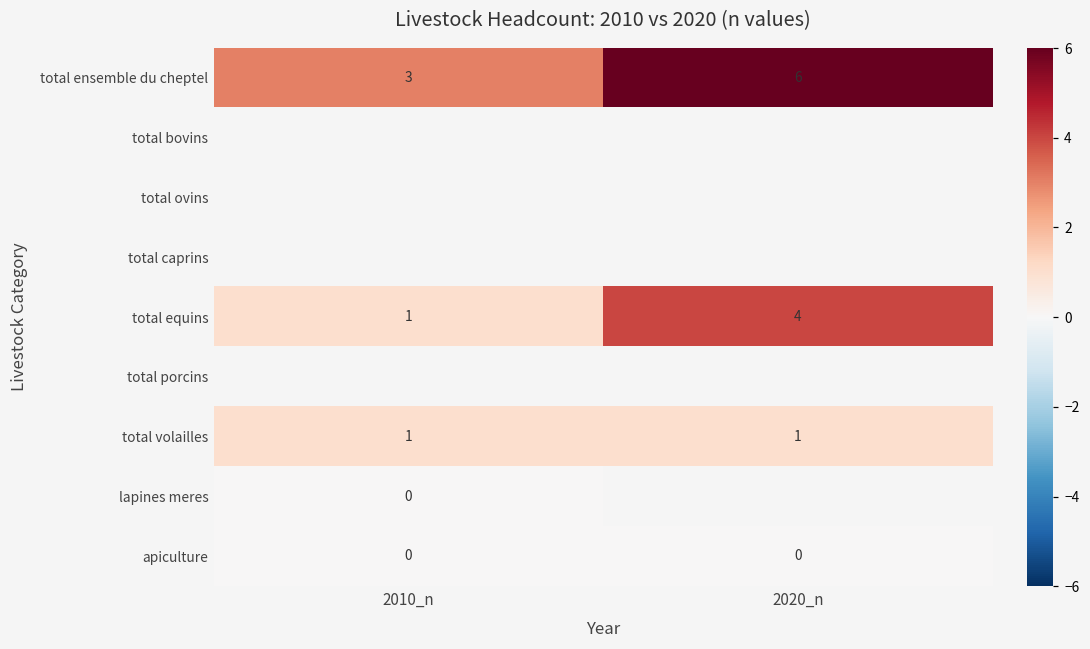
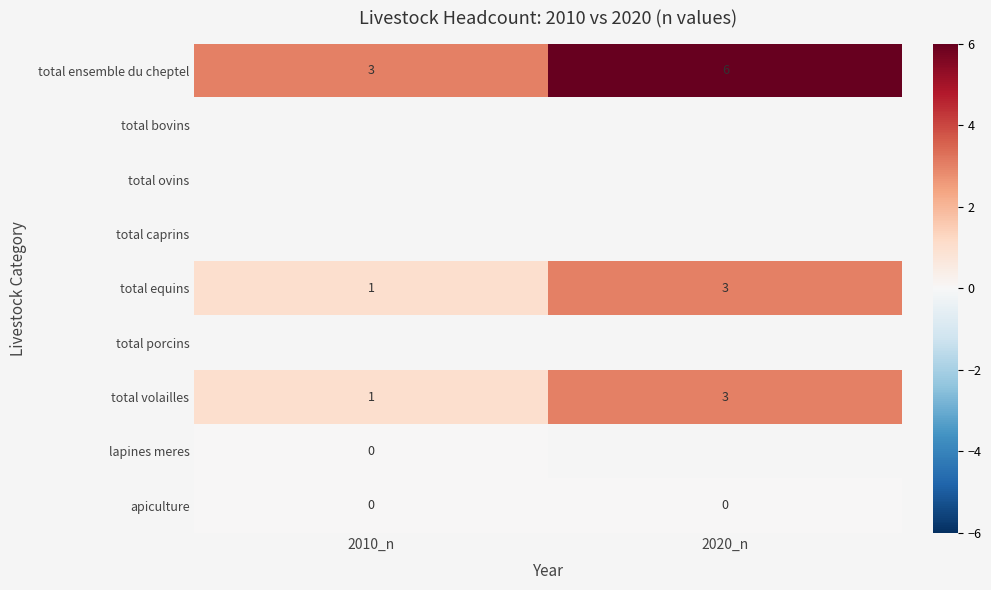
total equins, 2020_n: 4 -> 3
total volailles, 2020_n: 1 -> 3
